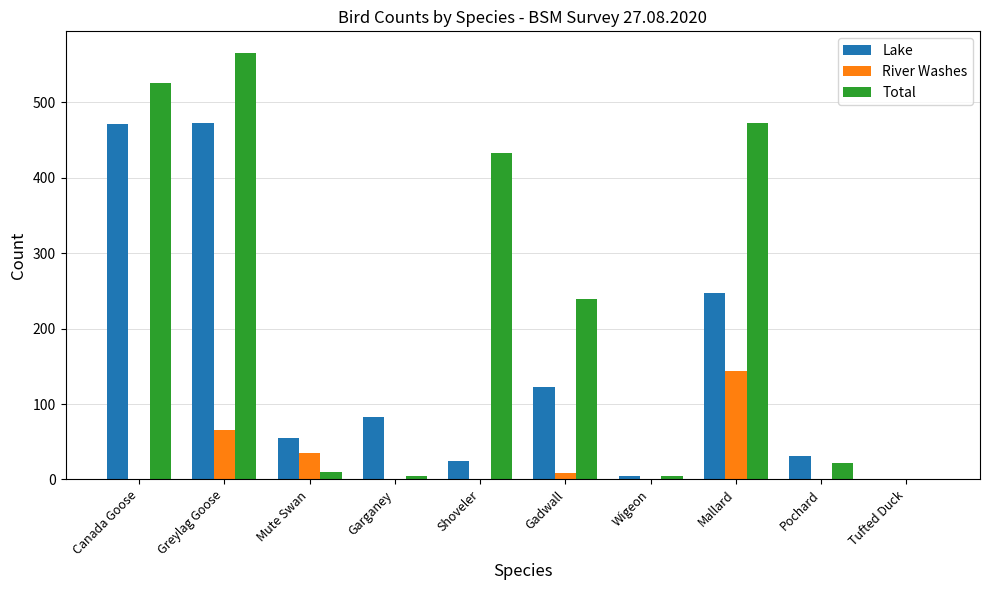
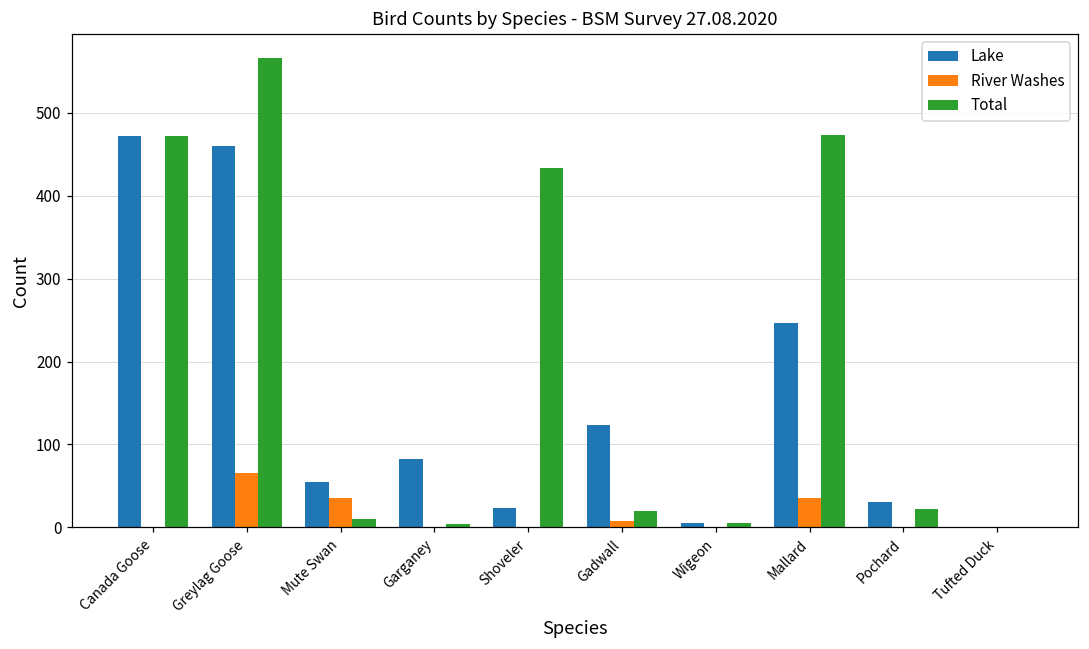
Total, Canada Goose: 530 -> 470
Lake, Greylag Goose: 470 -> 460
Total, Gadwall: 240 -> 20
River Washes, Mallard: 140 -> 40
